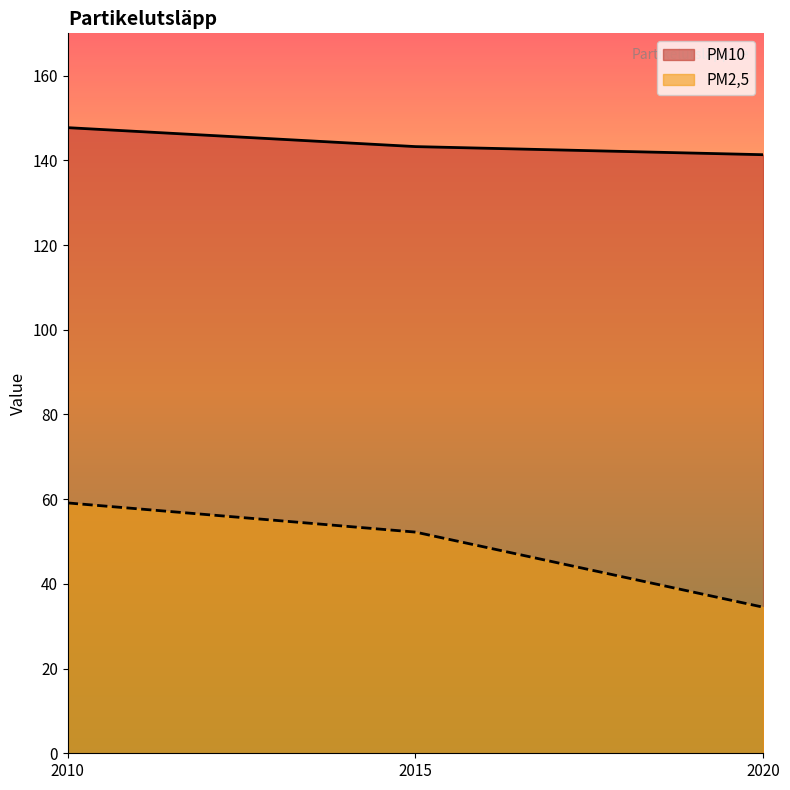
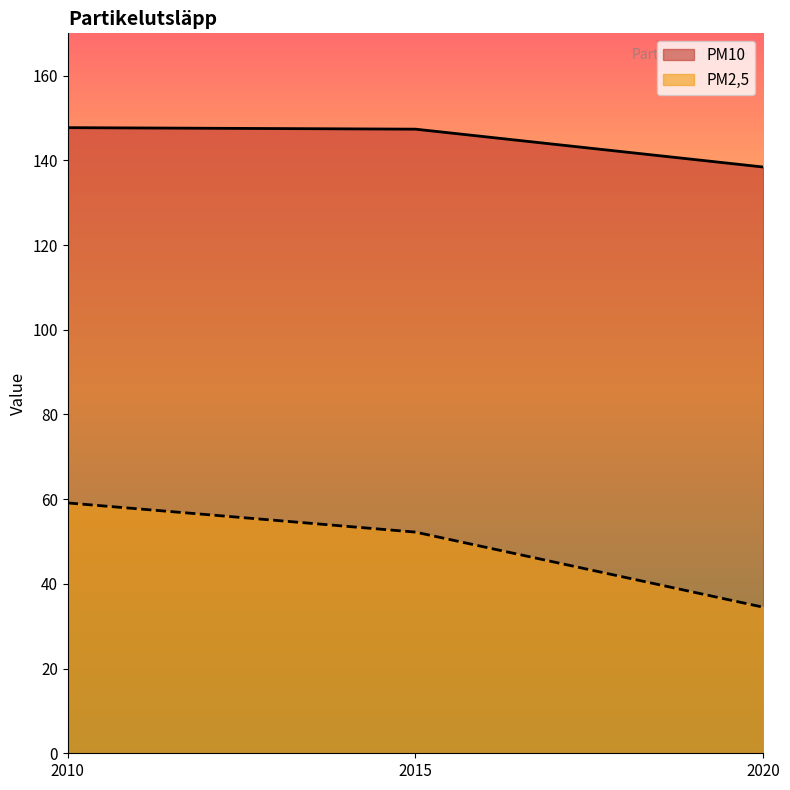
PM10, 2015: 143 -> 147
PM10, 2020: 141 -> 138
